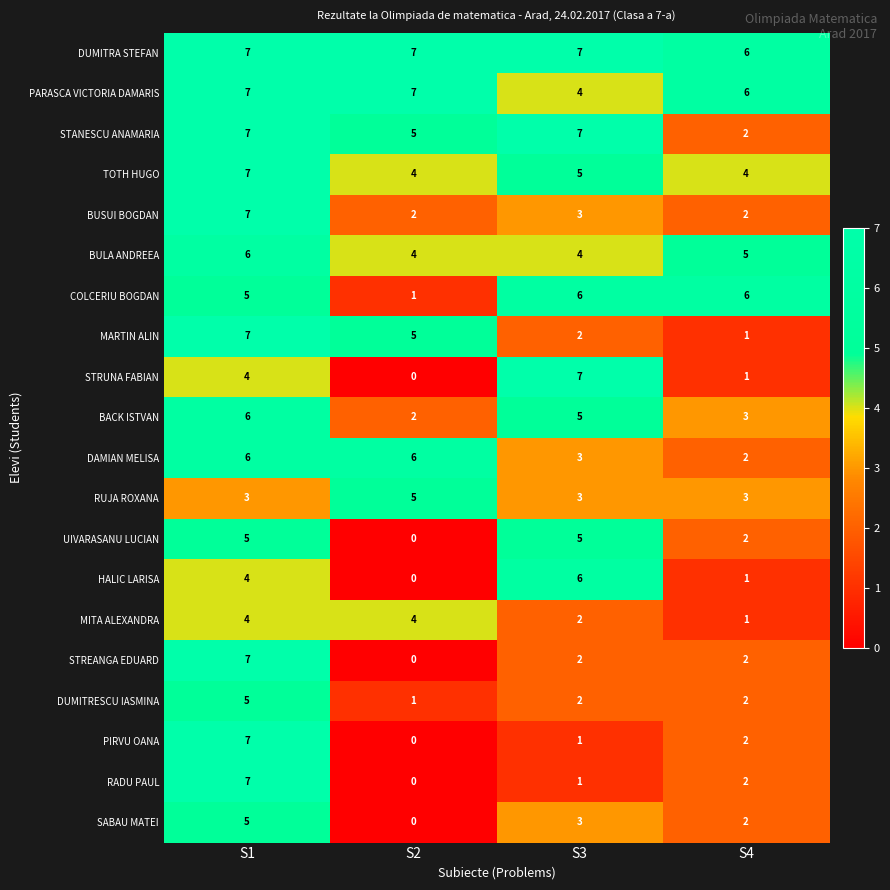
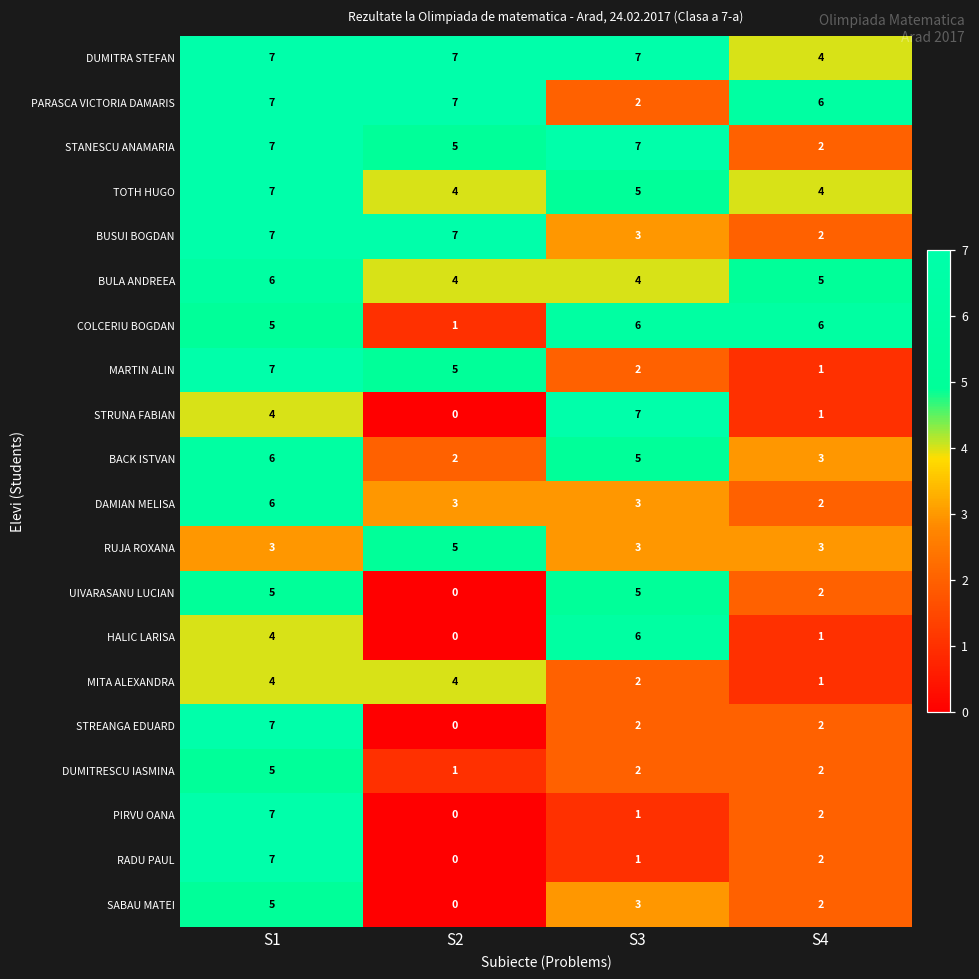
DUMITRA STEFAN, S4: 6 -> 4
PARASCA VICTORIA DAMARIS, S3: 4 -> 2
BUSUI BOGDAN, S2: 2 -> 7
DAMIAN MELISA, S2: 6 -> 3
